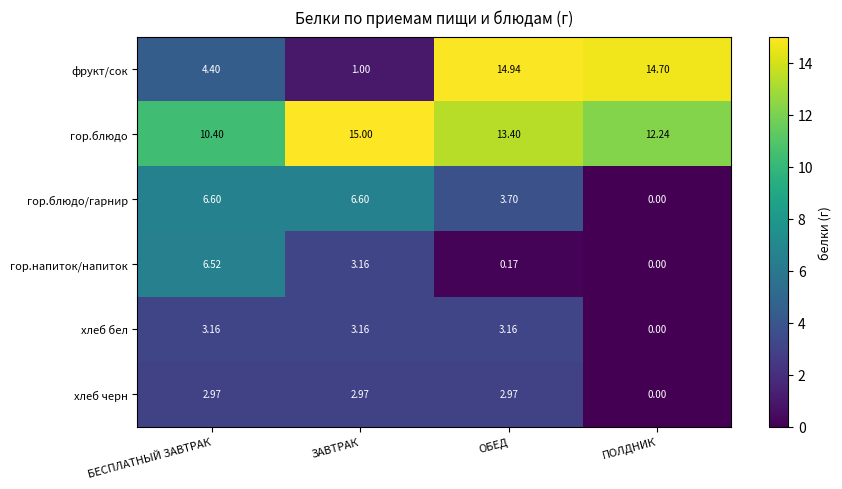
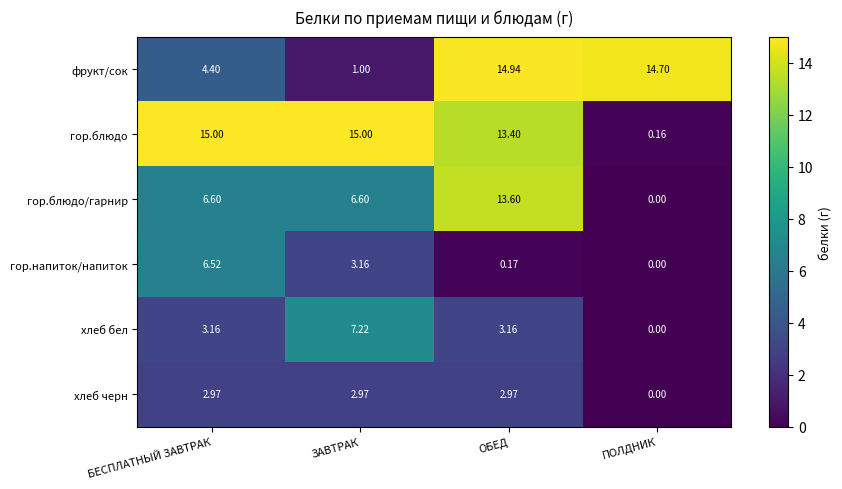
гор.блюдо, БЕСПЛАТНЫЙ ЗАВТРАК: 10.40 -> 15.00
гор.блюдо, ПОЛДНИК: 12.24 -> 0.16
гор.блюдо/гарнир, ОБЕД: 3.70 -> 13.60
хлеб бел, ЗАВТРАК: 3.16 -> 7.22
